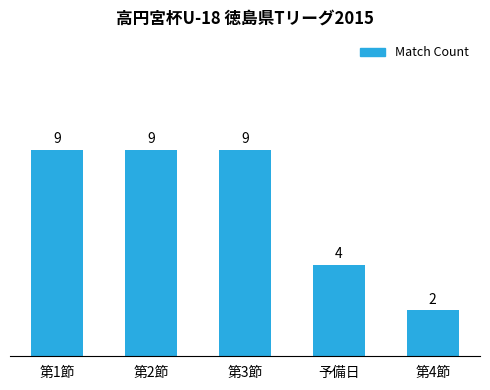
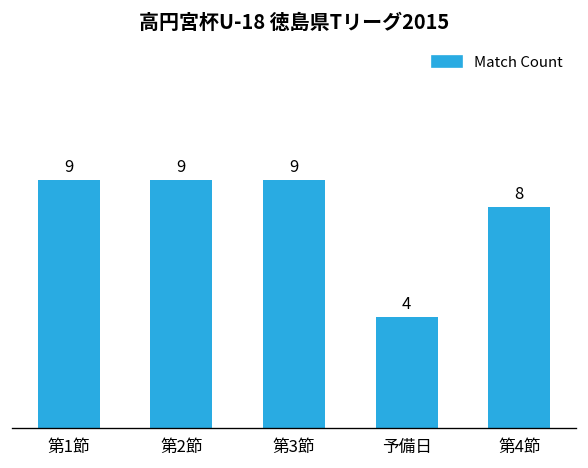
第4節: 2 -> 8
